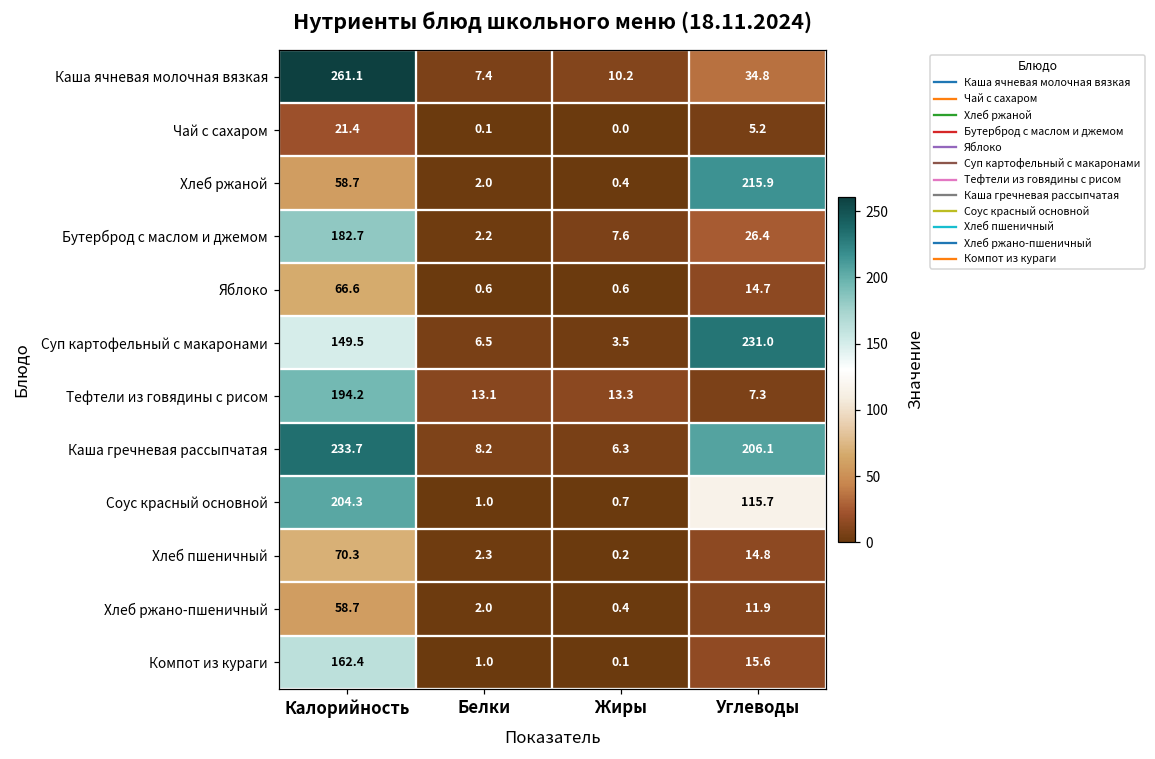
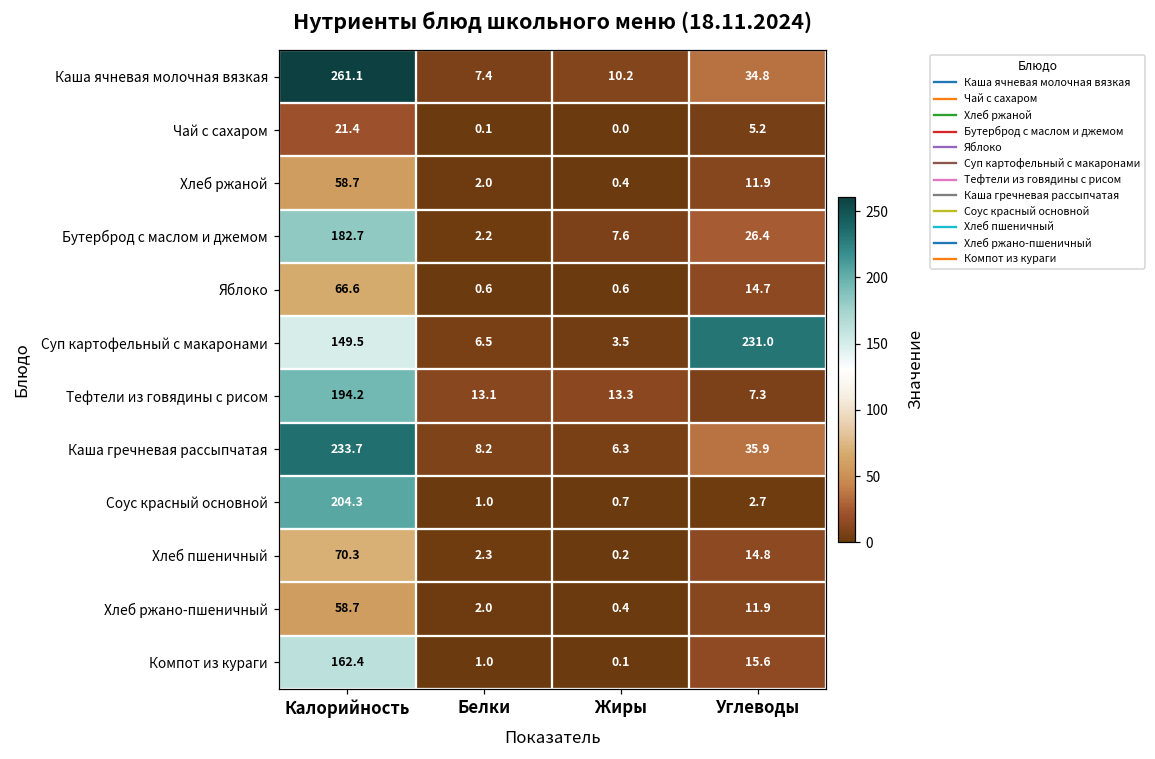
Хлеб ржаной, Углеводы: 215.9 -> 11.9
Каша гречневая рассыпчатая, Углеводы: 206.1 -> 35.9
Соус красный основной, Углеводы: 115.7 -> 2.7
